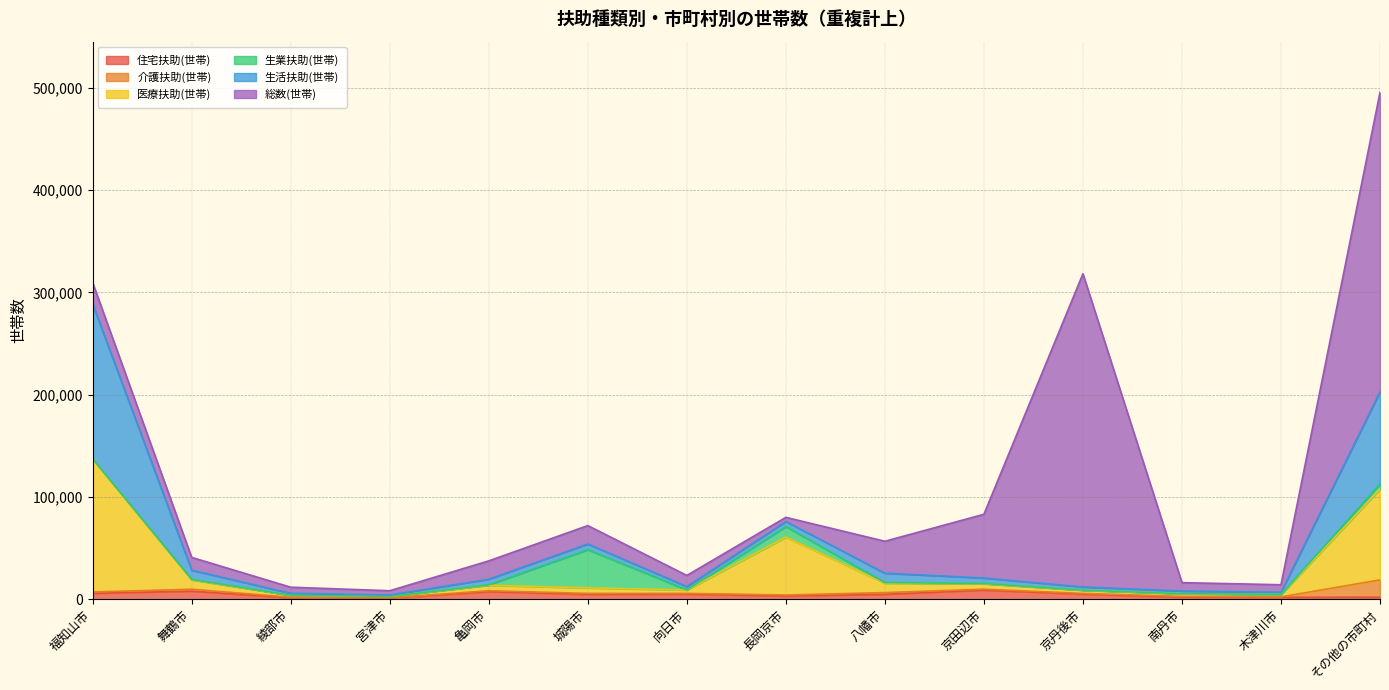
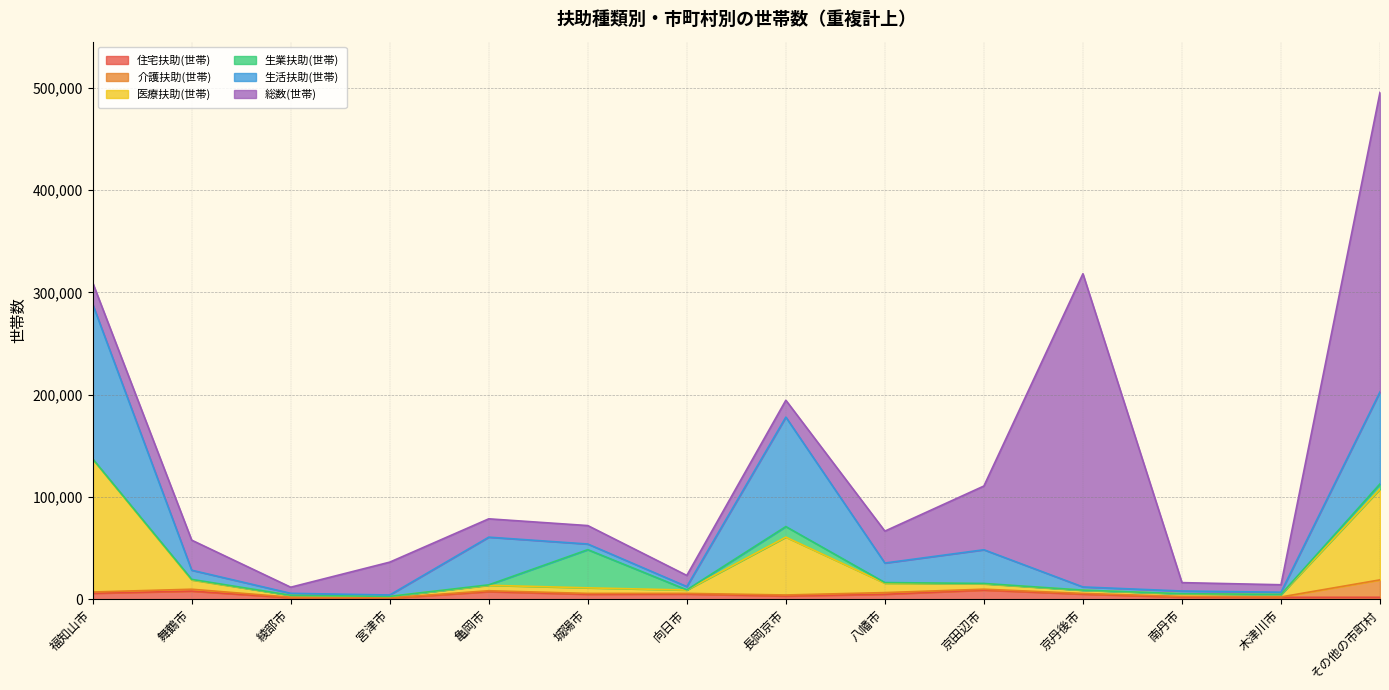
総数(世帯), 舞鶴市: 13,000 -> 29,000
総数(世帯), 宮津市: 4,000 -> 32,000
生活扶助(世帯), 亀岡市: 6,000 -> 47,000
生活扶助(世帯), 長岡京市: 5,000 -> 107,000
総数(世帯), 長岡京市: 4,000 -> 17,000
生活扶助(世帯), 八幡市: 9,000 -> 19,000
生活扶助(世帯), 京田辺市: 5,000 -> 33,000
